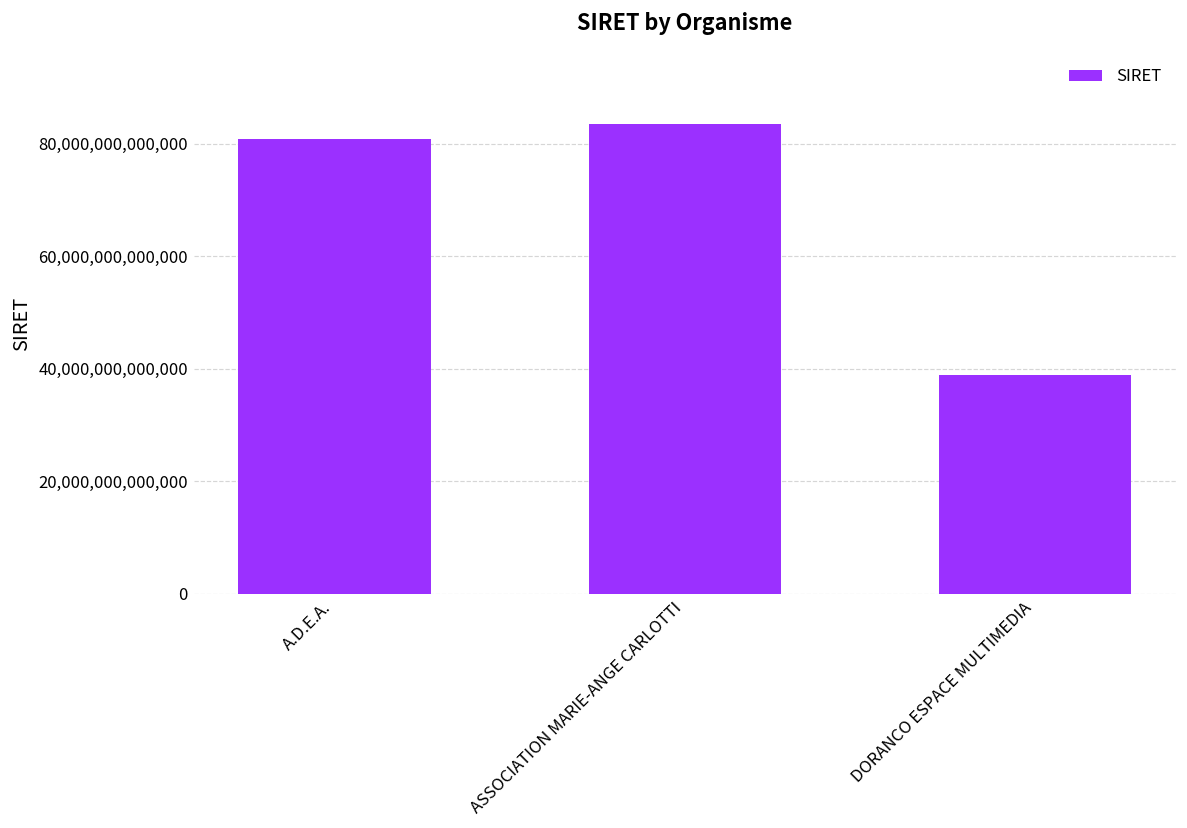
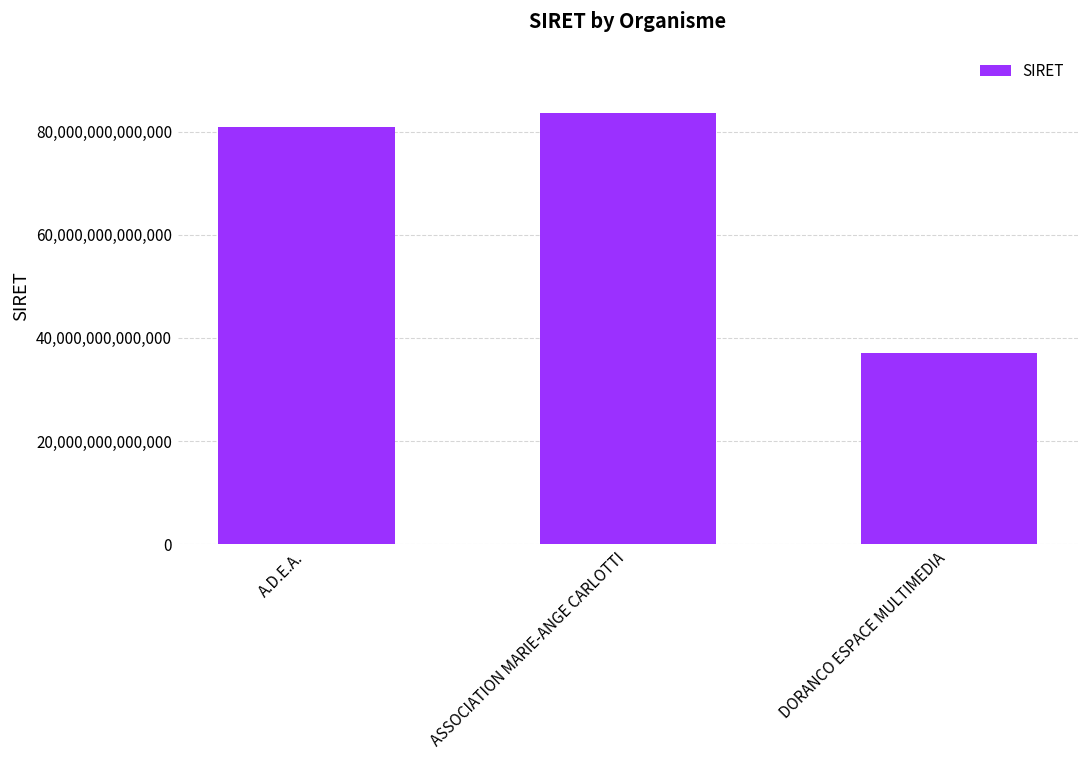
DORANCO ESPACE MULTIMEDIA: 39,000,000,000,000 -> 37,000,000,000,000
